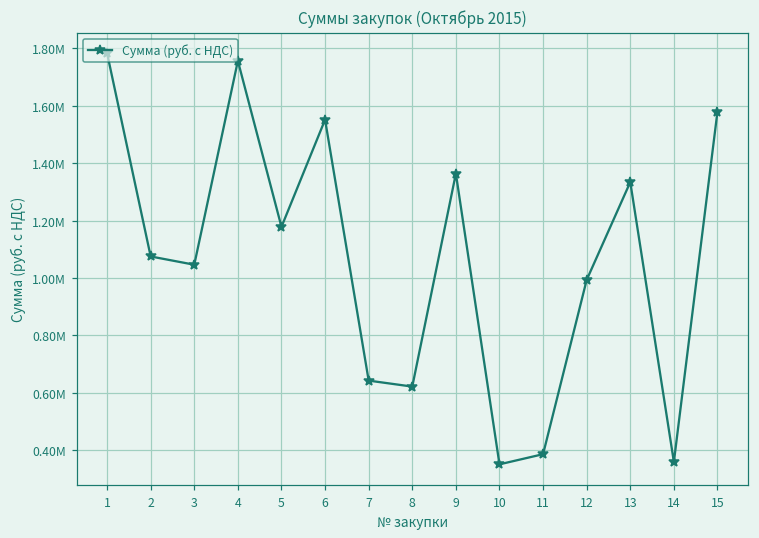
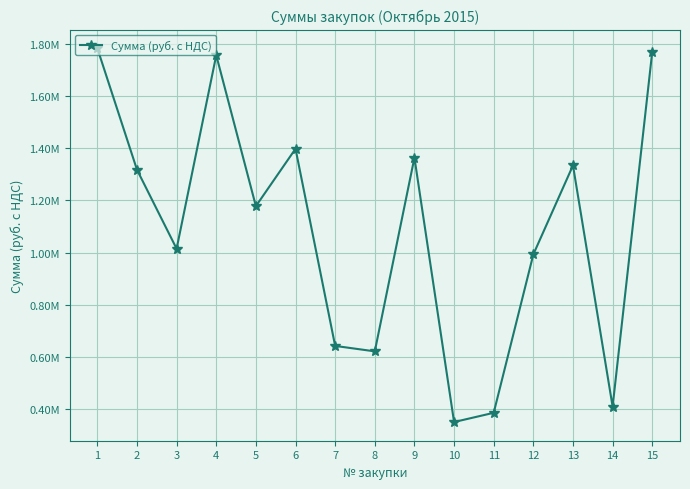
2: 1080000 -> 1320000
3: 1050000 -> 1010000
6: 1550000 -> 1400000
14: 360000 -> 410000
15: 1580000 -> 1770000
